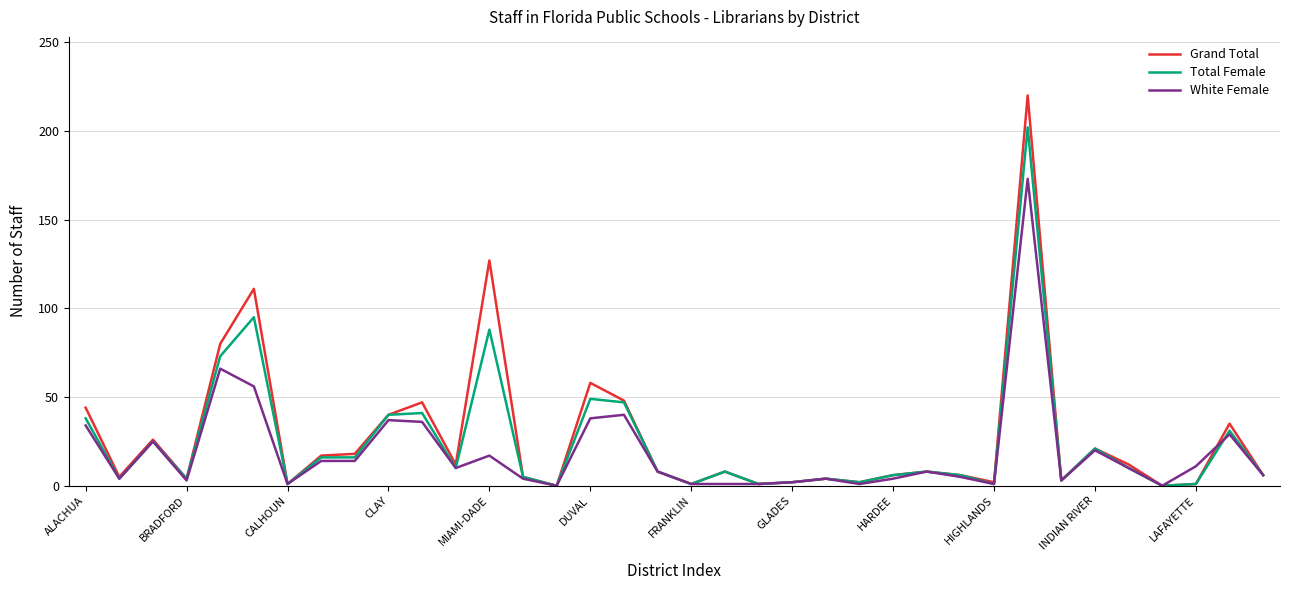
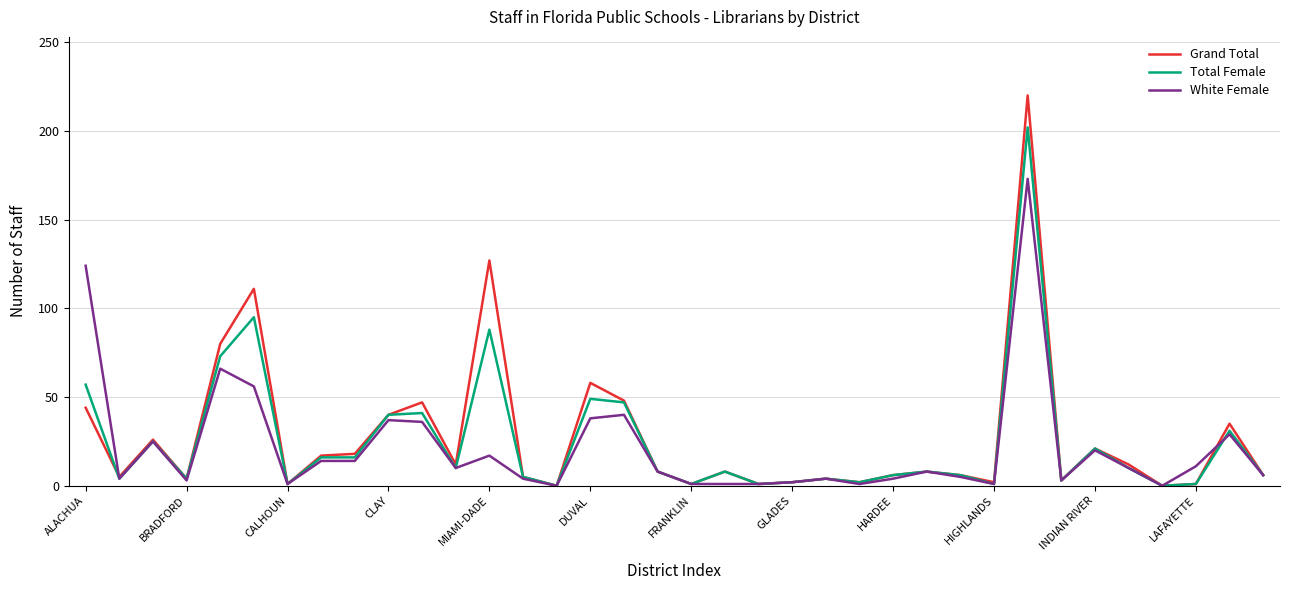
Total Female, ALACHUA: 38 -> 57
White Female, ALACHUA: 34 -> 124
